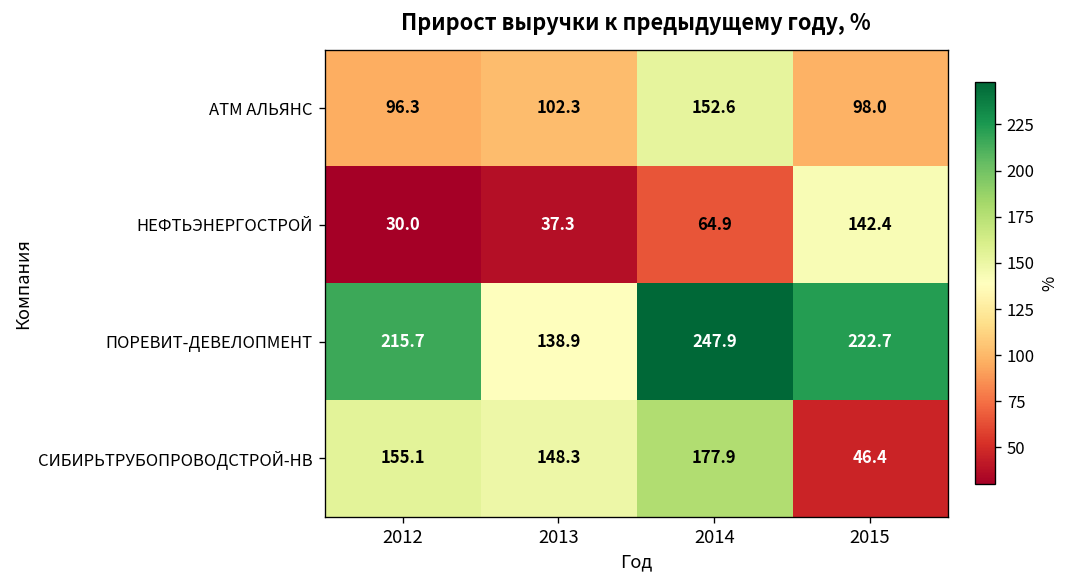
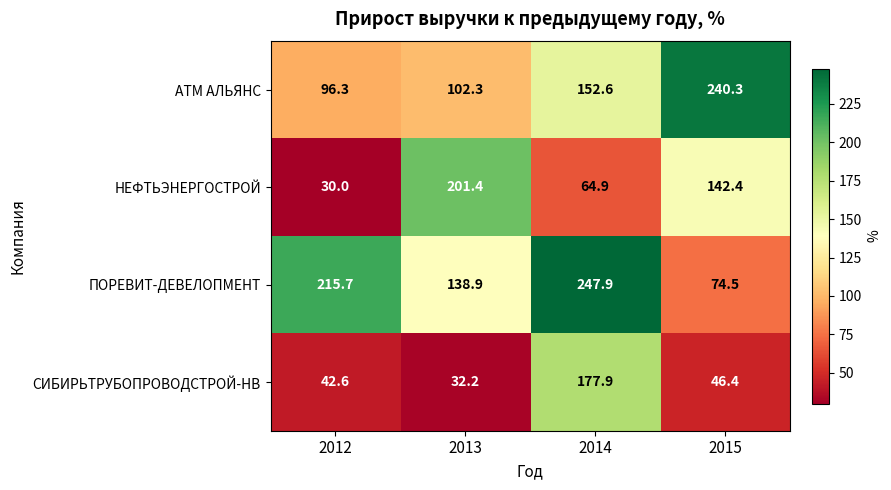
АТМ АЛЬЯНС, 2015: 98.0 -> 240.3
НЕФТЬЭНЕРГОСТРОЙ, 2013: 37.3 -> 201.4
ПОРЕВИТ-ДЕВЕЛОПМЕНТ, 2015: 222.7 -> 74.5
СИБИРЬТРУБОПРОВОДСТРОЙ-НВ, 2012: 155.1 -> 42.6
СИБИРЬТРУБОПРОВОДСТРОЙ-НВ, 2013: 148.3 -> 32.2
